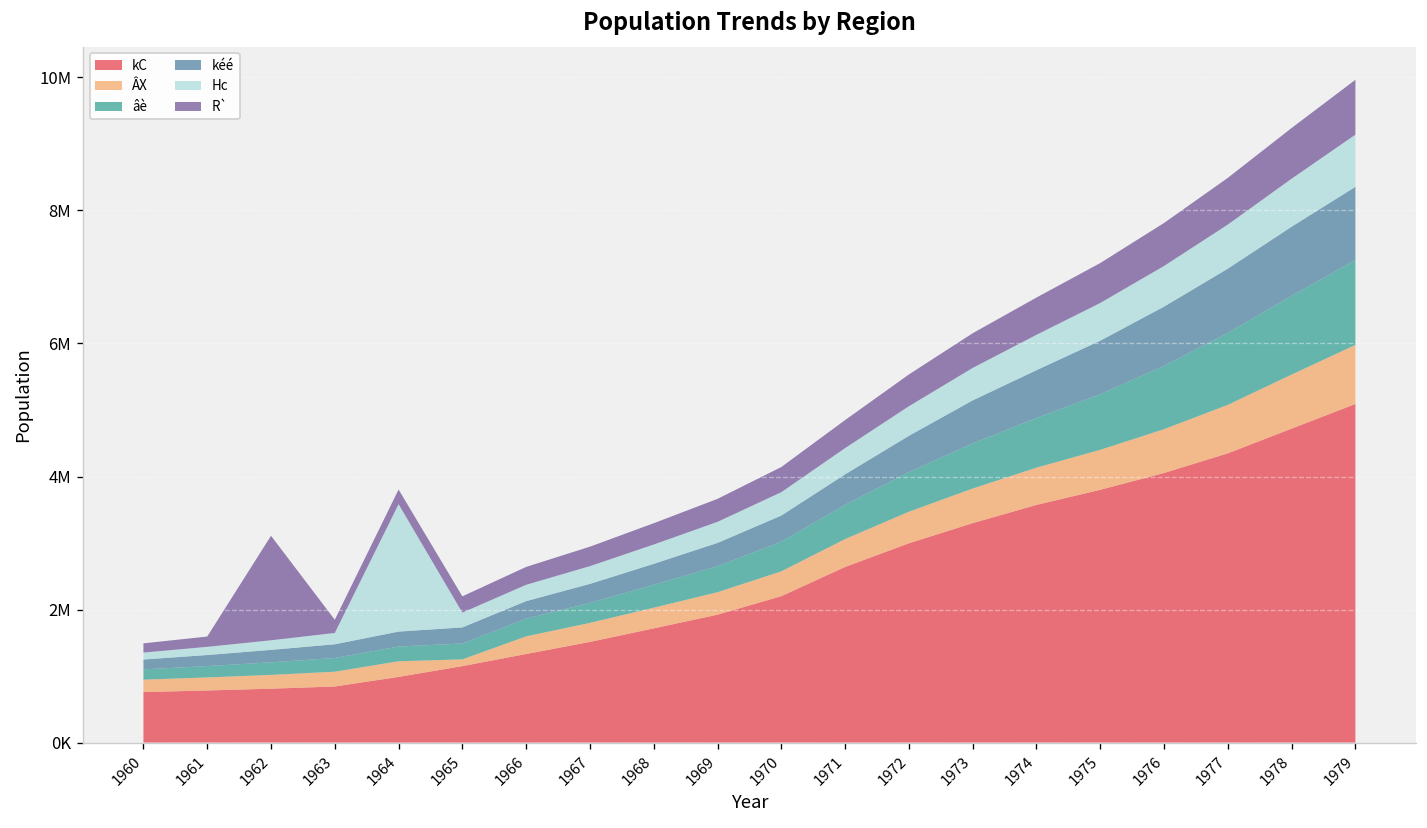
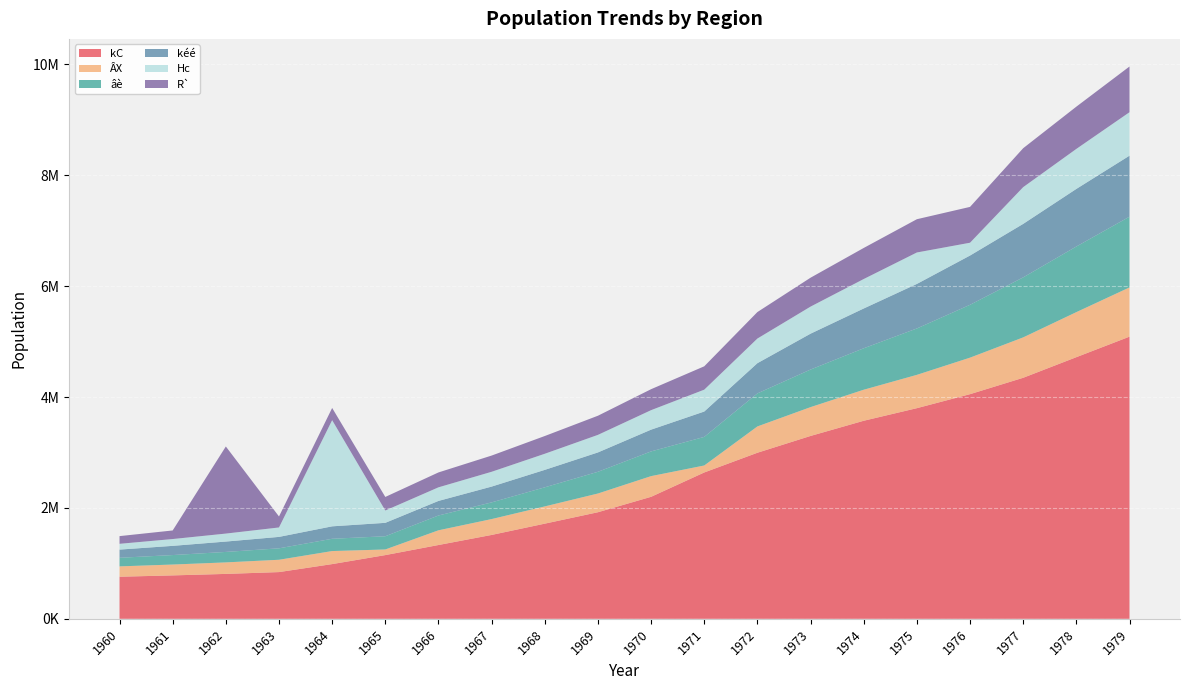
ÂX, 1971: 400000 -> 100000
Hc, 1976: 600000 -> 200000
